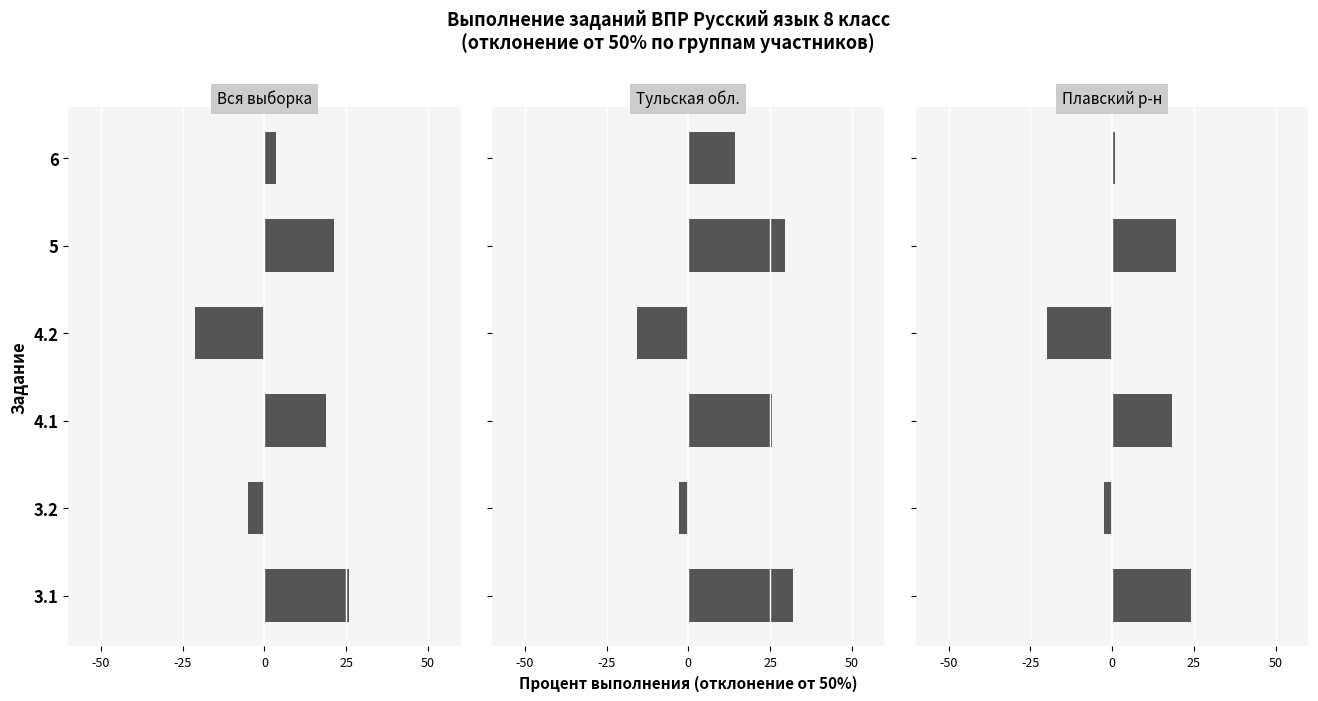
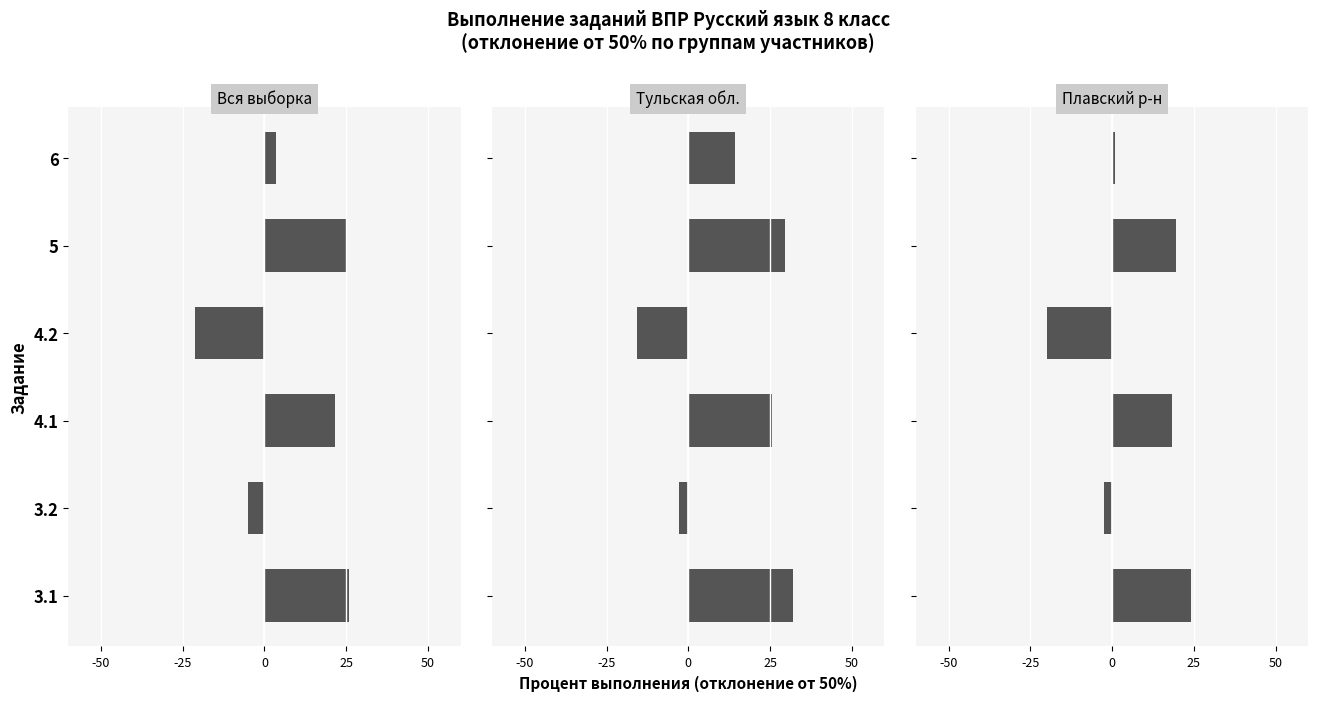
Вся выборка, 5: 21 -> 25
Вся выборка, 4.1: 19 -> 22
